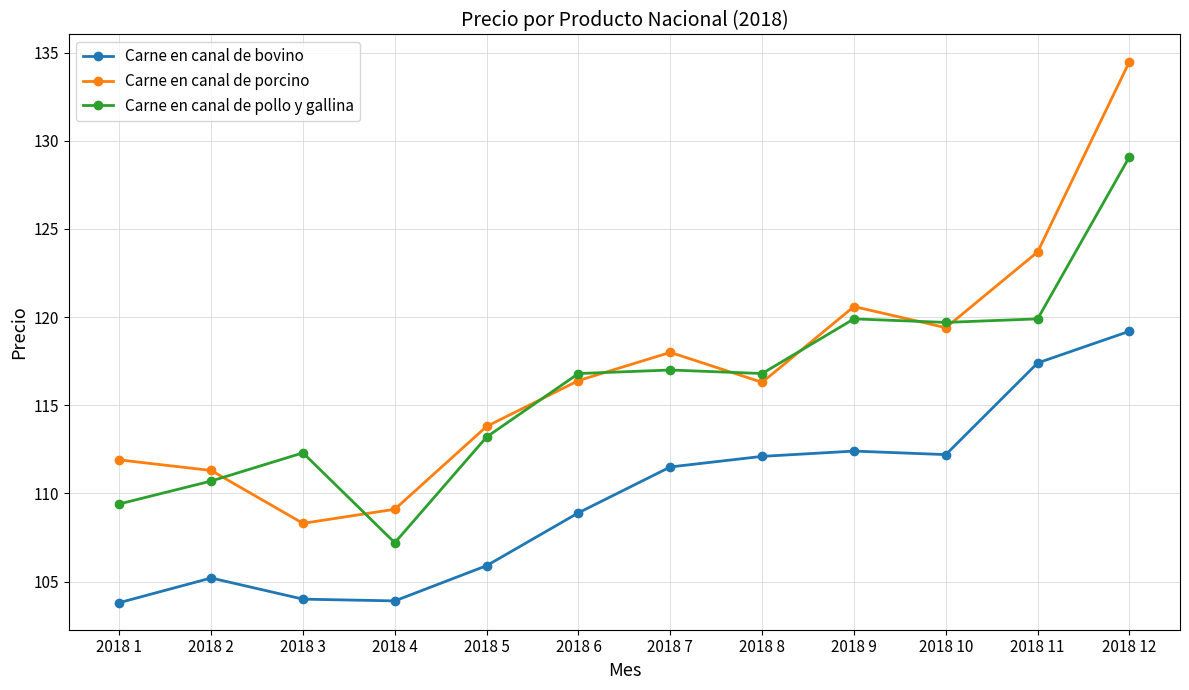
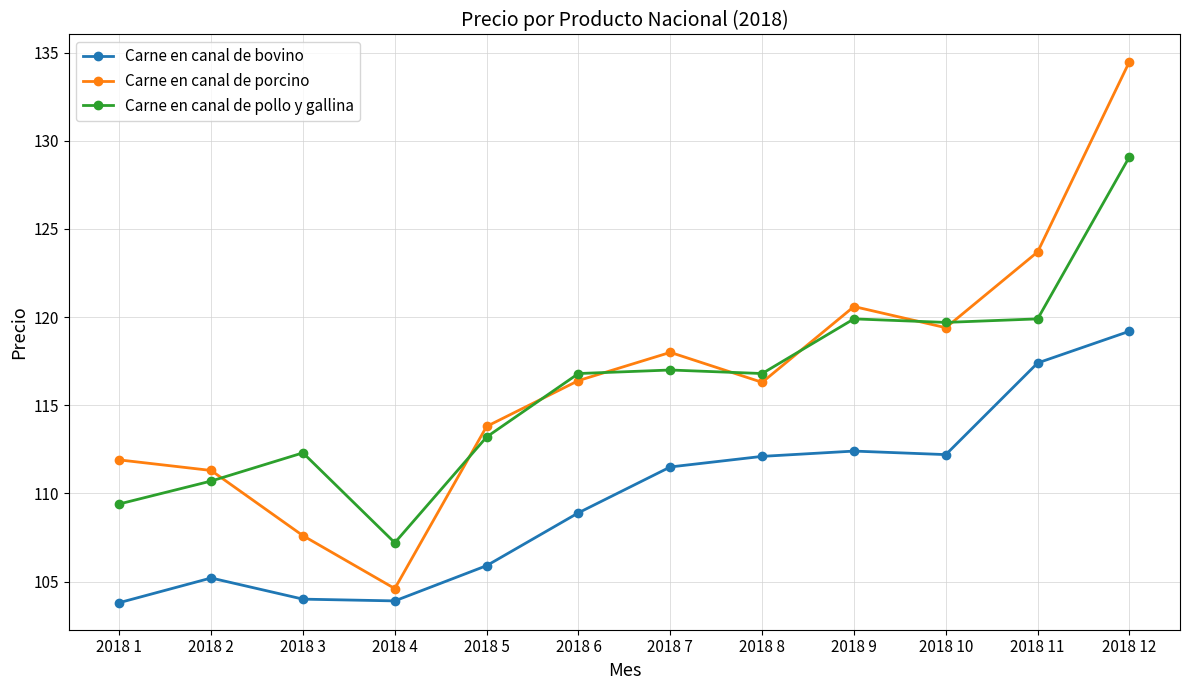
Carne en canal de porcino, 2018 3: 108.3 -> 107.6
Carne en canal de porcino, 2018 4: 109.1 -> 104.6
